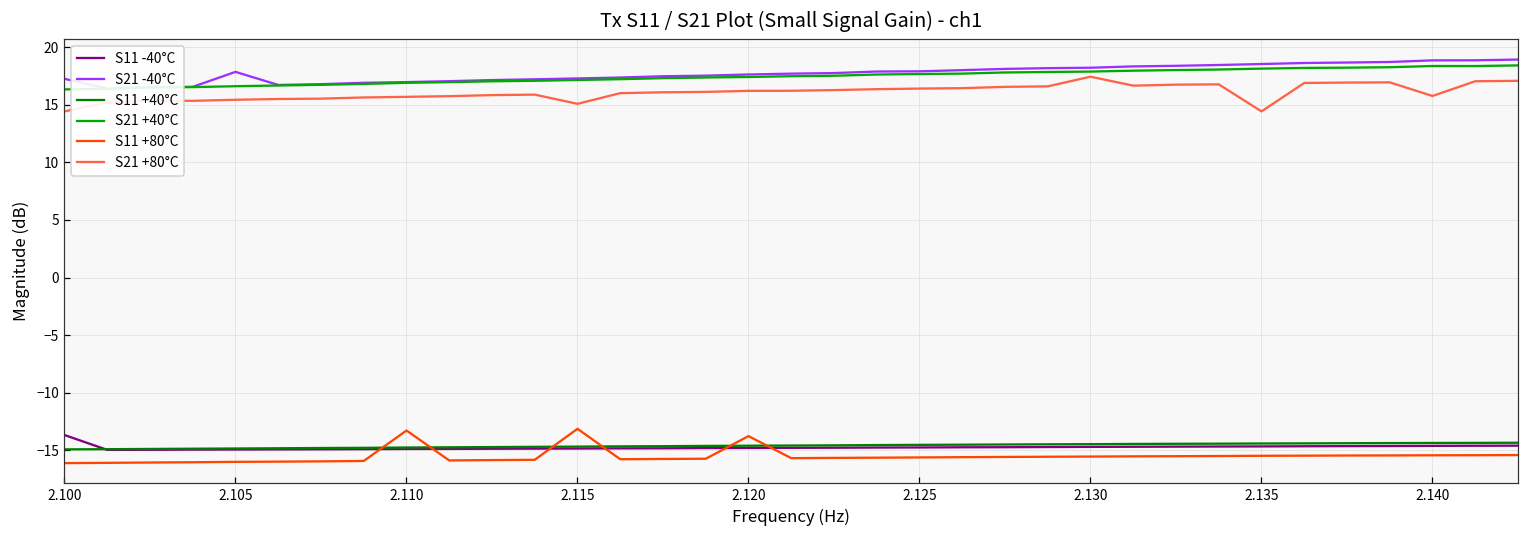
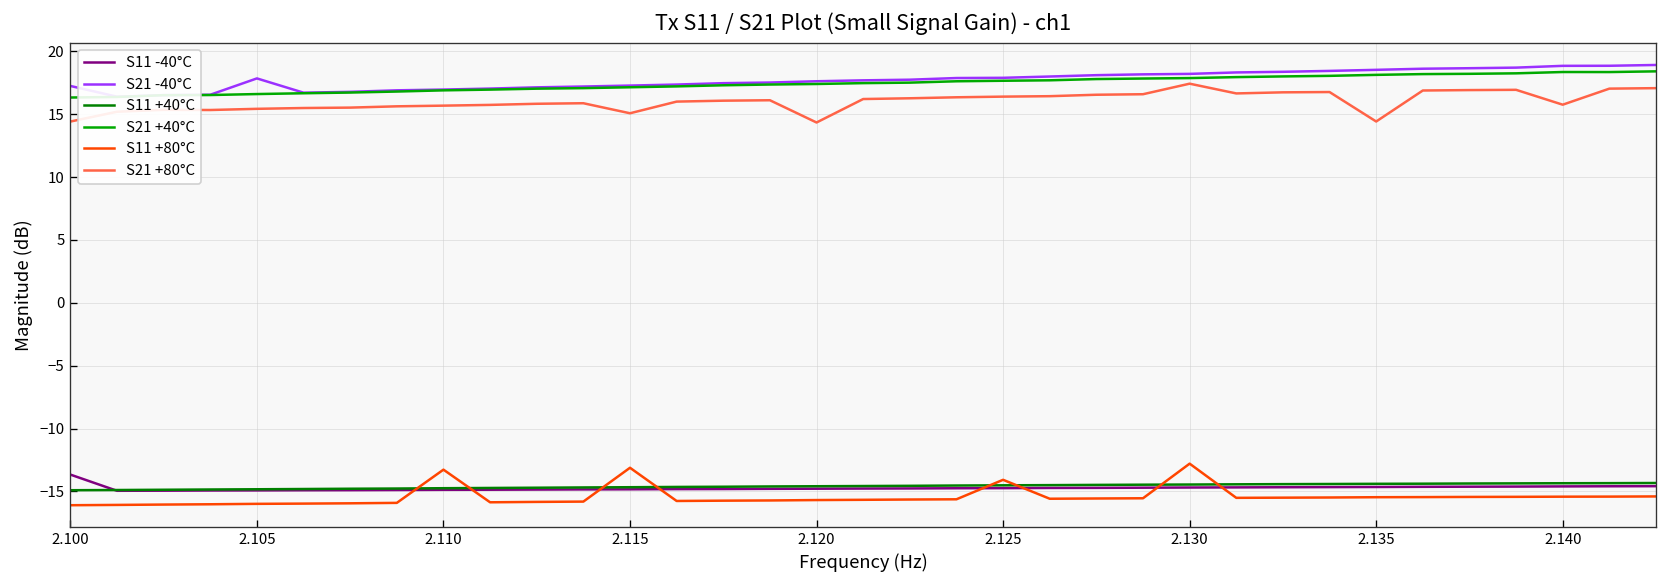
S11 +80°C, 2.120: -13.8 -> -15.7
S21 +80°C, 2.120: 16.2 -> 14.3
S11 +80°C, 2.125: -15.6 -> -14.1
S11 +80°C, 2.130: -15.5 -> -12.8
